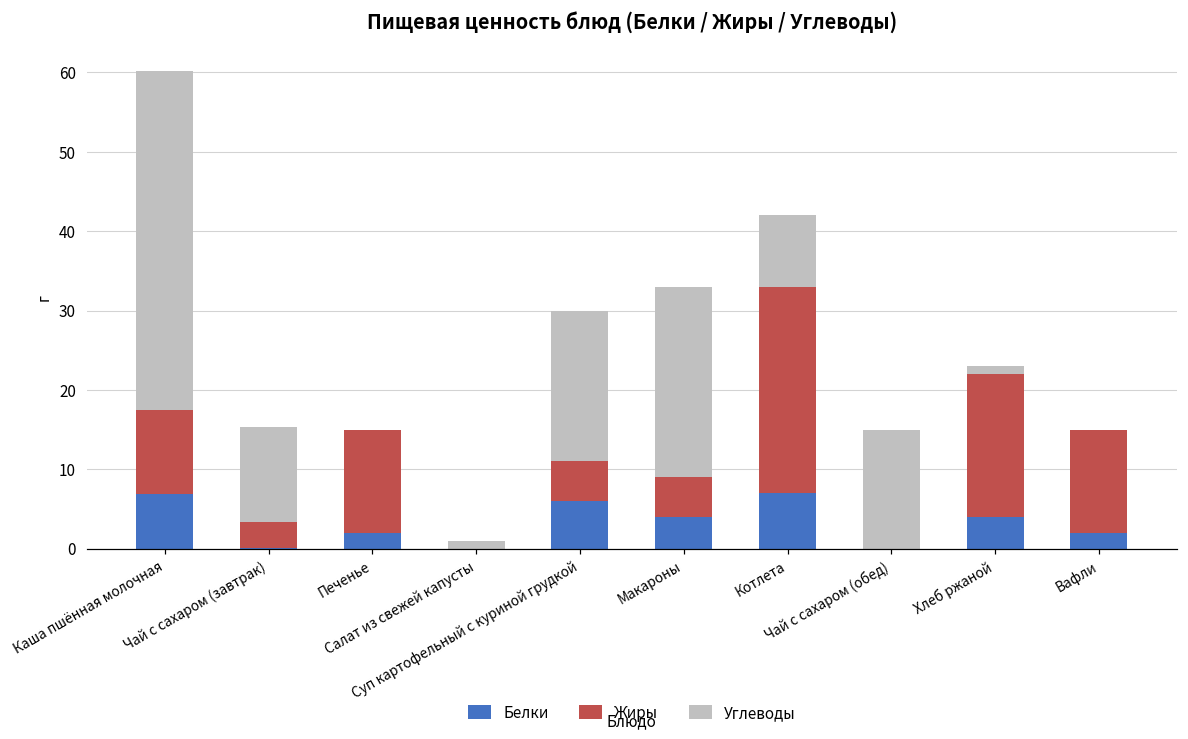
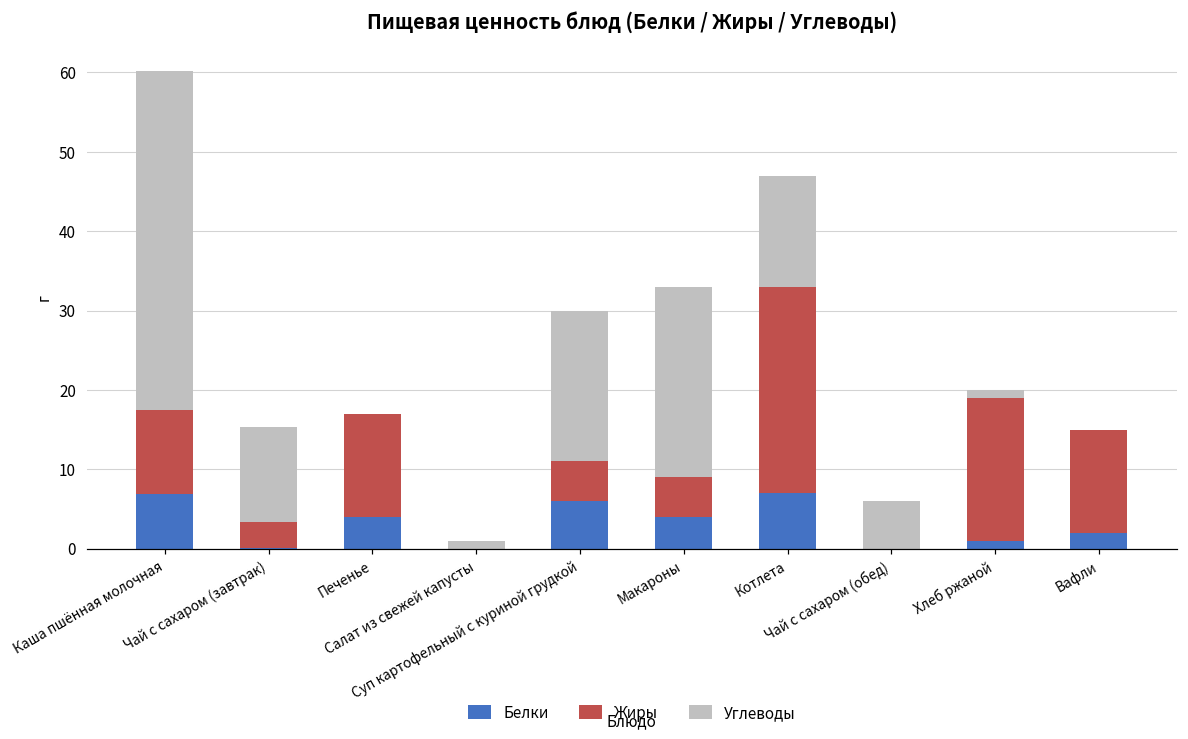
Белки, Печенье: 2 -> 4
Углеводы, Котлета: 9 -> 14
Углеводы, Чай с сахаром (обед): 15 -> 6
Белки, Хлеб ржаной: 4 -> 1
